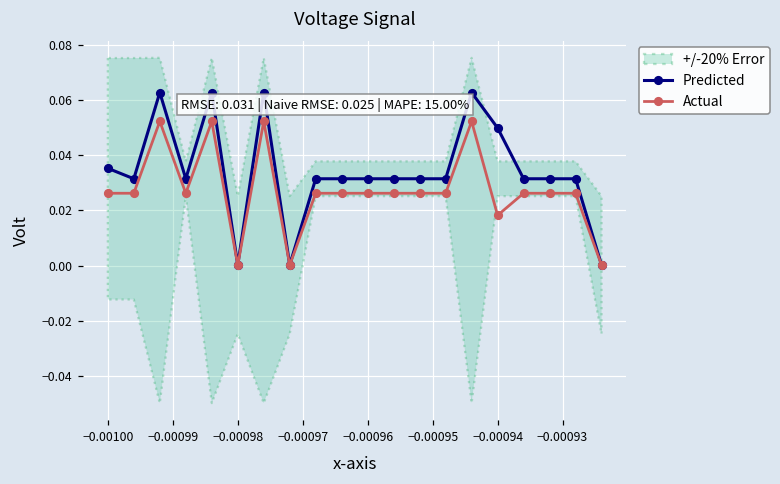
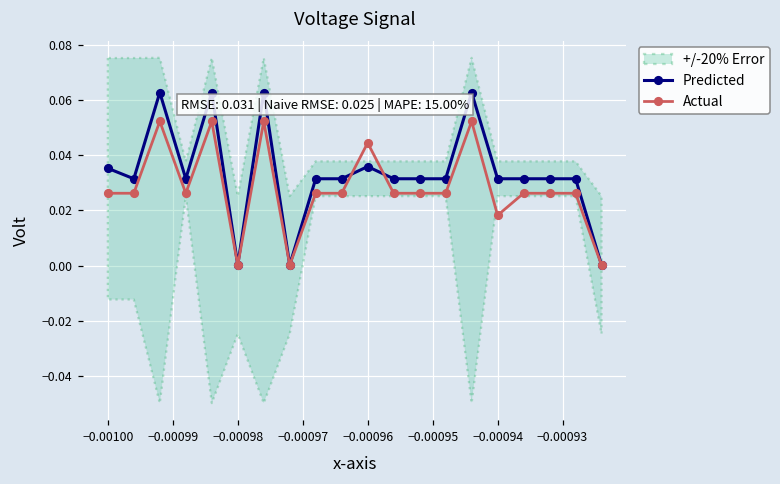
Predicted, −0.00096: 0.032 -> 0.036
Actual, −0.00096: 0.026 -> 0.045
Predicted, −0.00094: 0.050 -> 0.032
